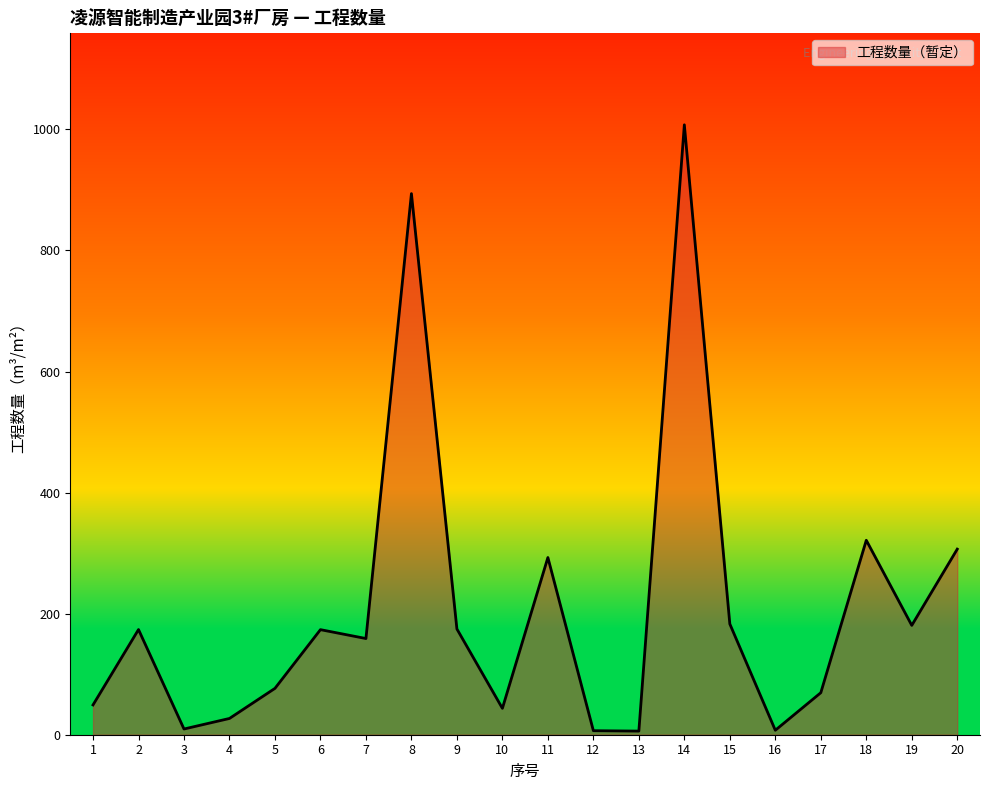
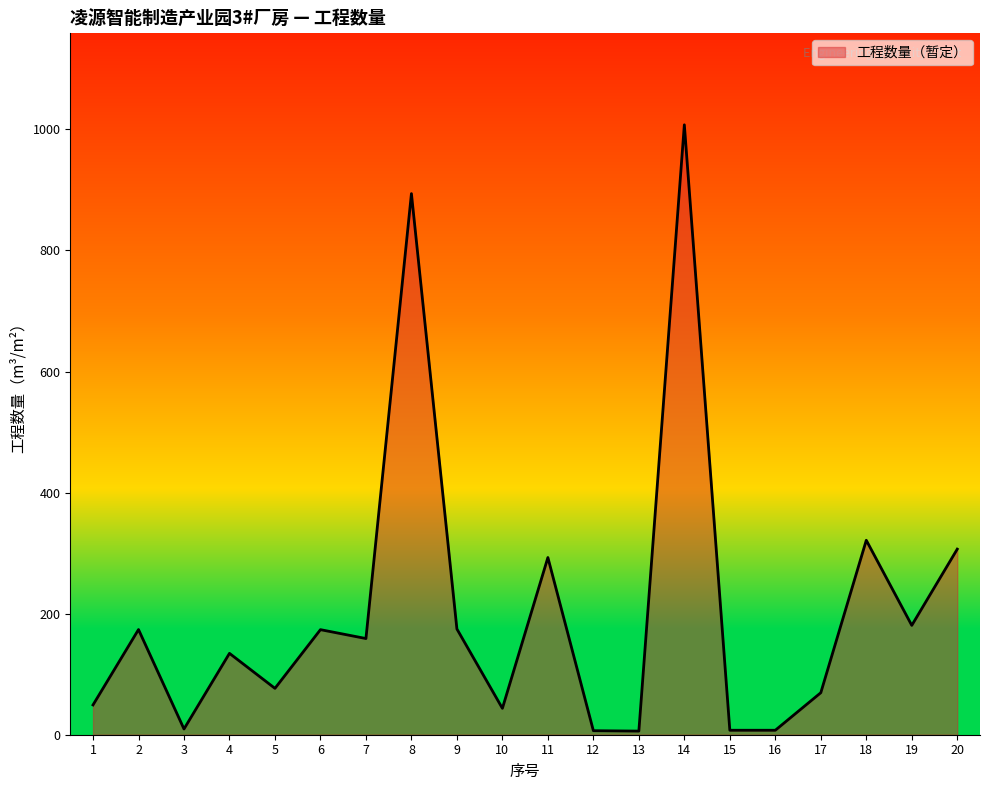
4: 30 -> 130
15: 180 -> 10
